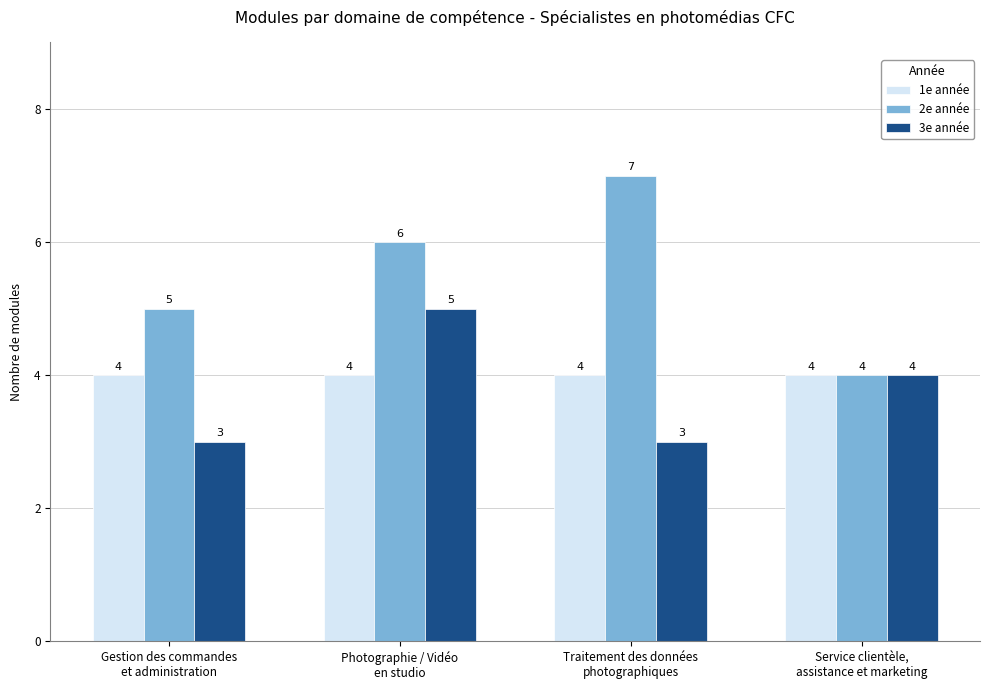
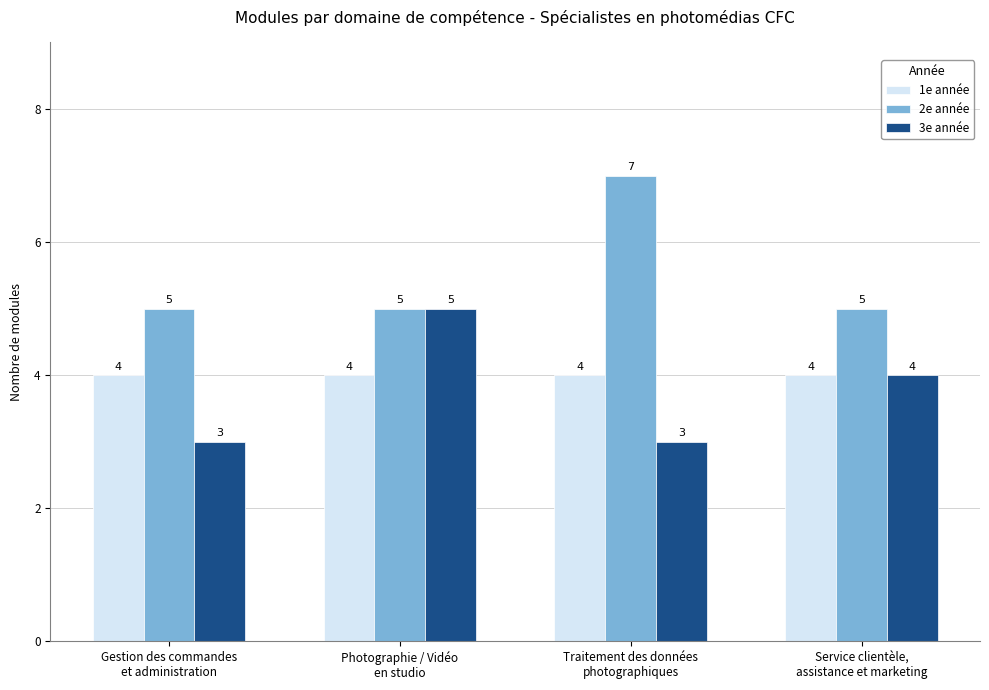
2e année, Photographie / Vidéo en studio: 6 -> 5
2e année, Service clientèle, assistance et marketing: 4 -> 5
